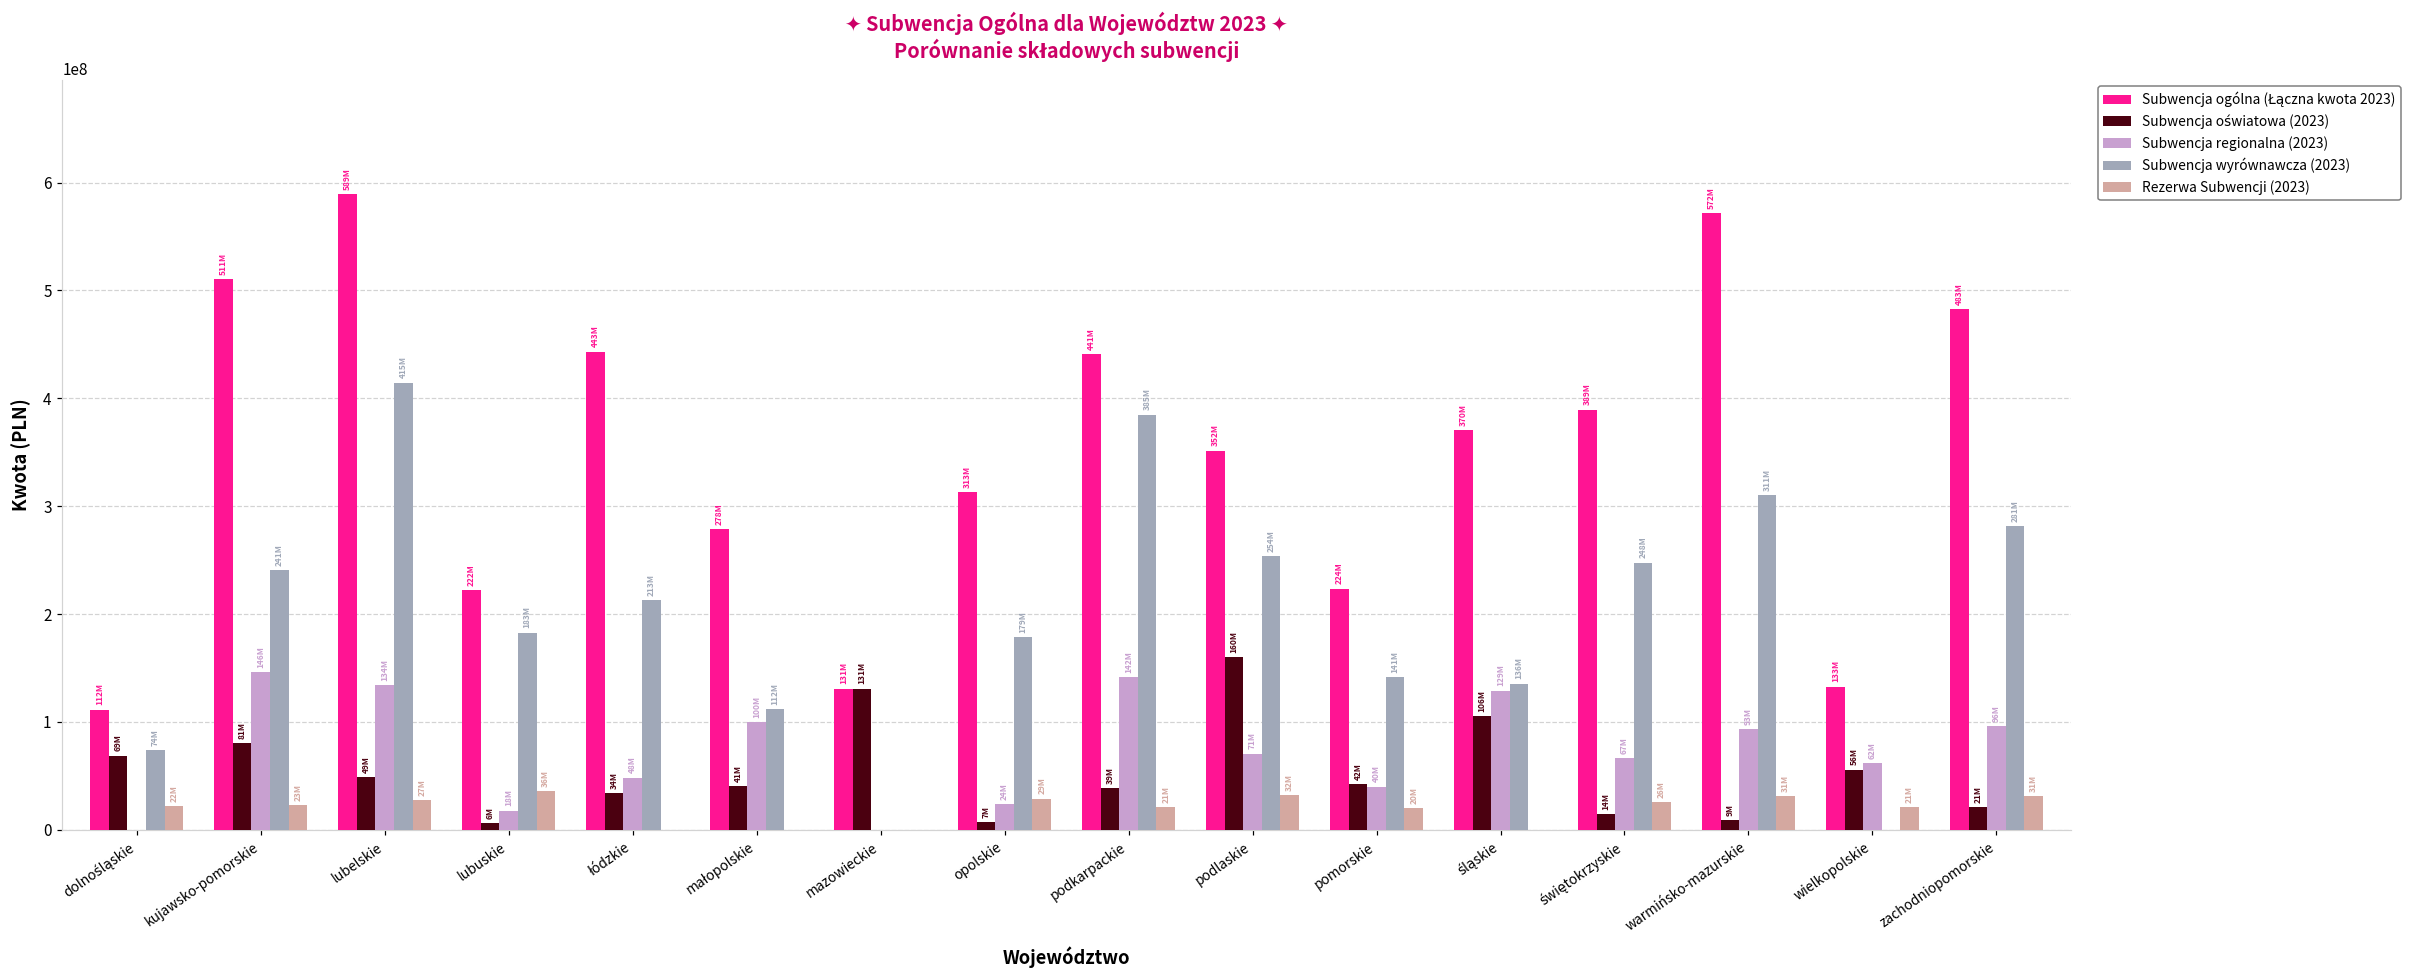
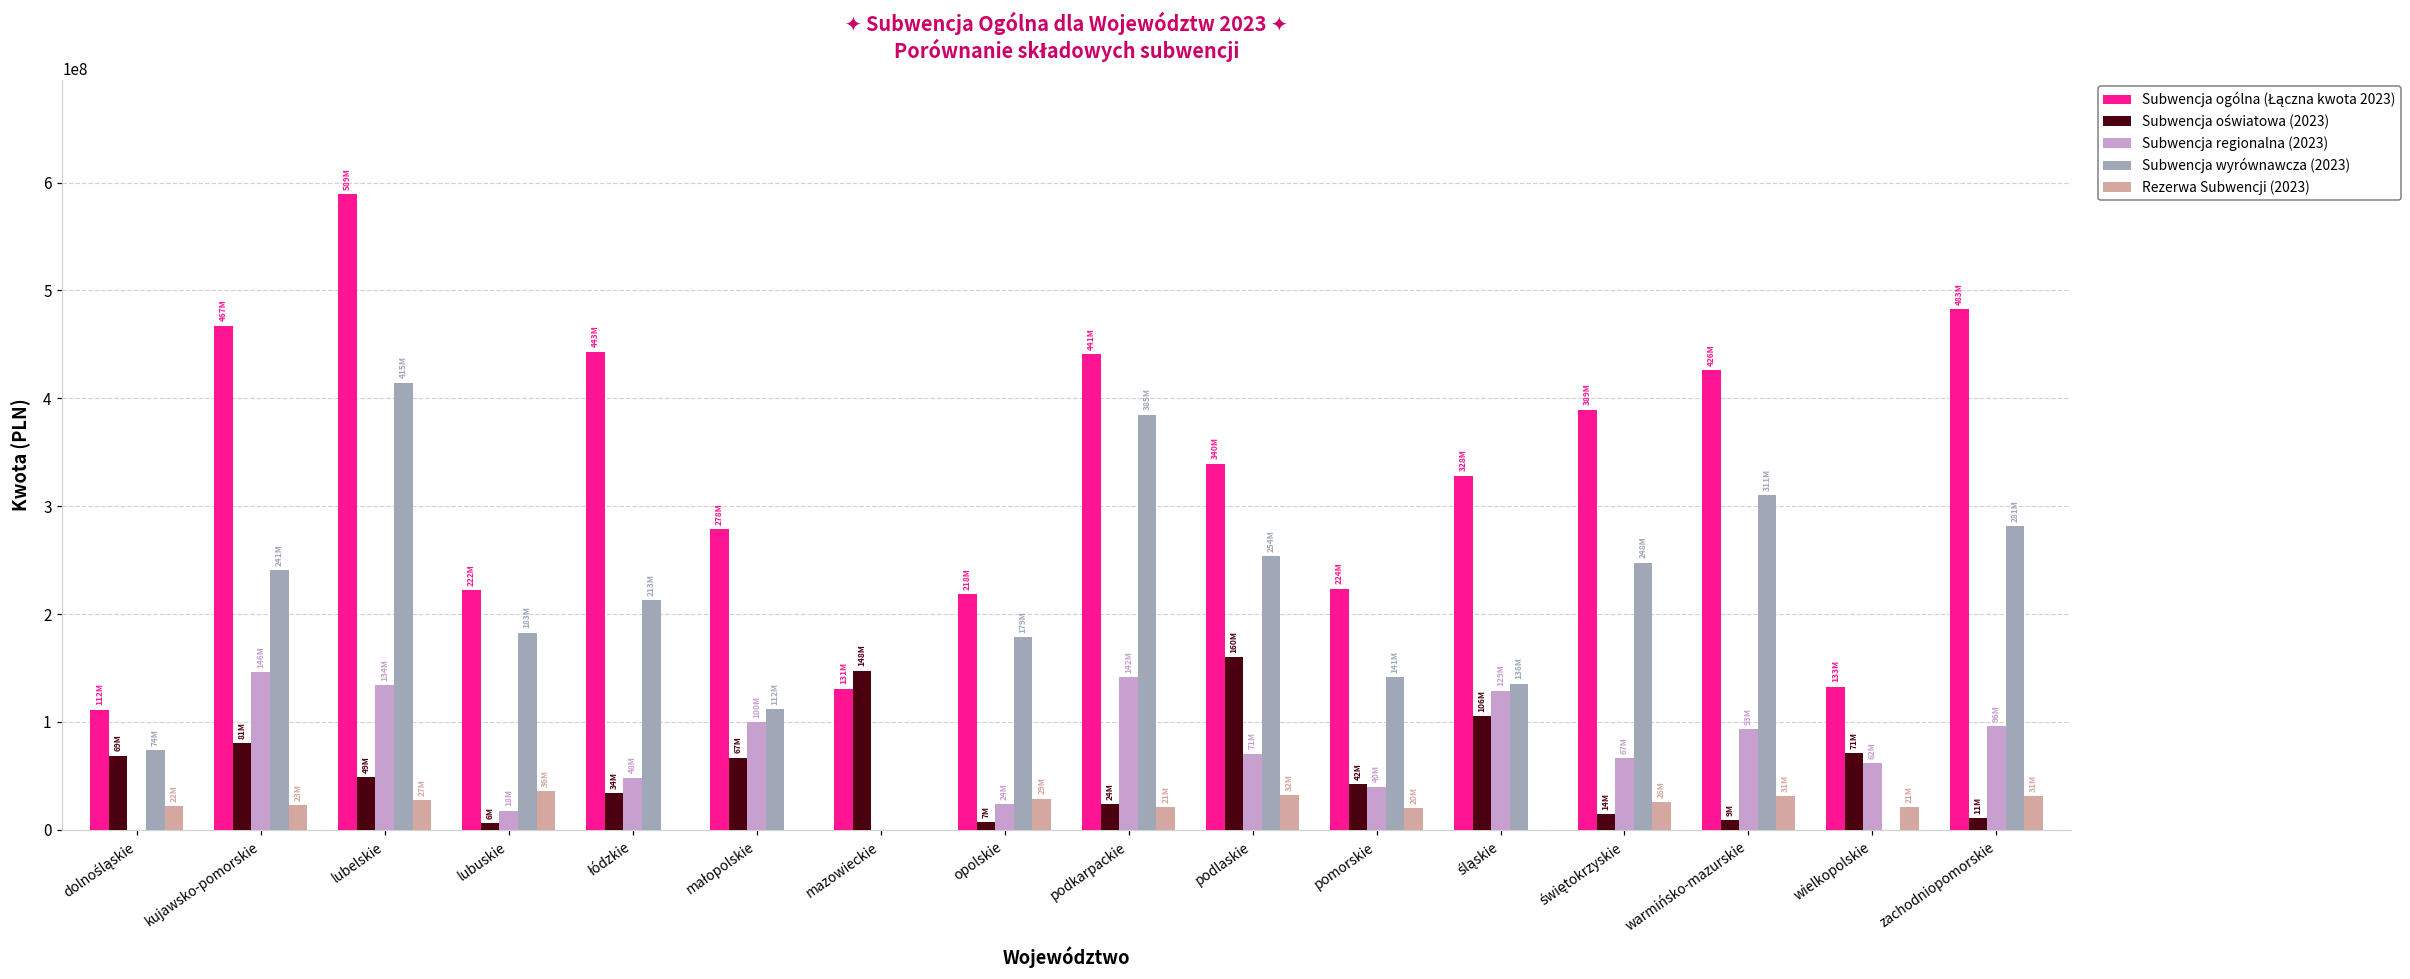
Subwencja ogólna (Łączna kwota 2023), kujawsko-pomorskie: 511M -> 467M
Subwencja oświatowa (2023), małopolskie: 41M -> 67M
Subwencja oświatowa (2023), mazowieckie: 131M -> 148M
Subwencja ogólna (Łączna kwota 2023), opolskie: 313M -> 218M
Subwencja oświatowa (2023), podkarpackie: 39M -> 24M
Subwencja ogólna (Łączna kwota 2023), podlaskie: 352M -> 340M
Subwencja ogólna (Łączna kwota 2023), śląskie: 370M -> 328M
Subwencja ogólna (Łączna kwota 2023), warmińsko-mazurskie: 572M -> 426M
Subwencja oświatowa (2023), wielkopolskie: 56M -> 71M
Subwencja oświatowa (2023), zachodniopomorskie: 21M -> 11M
